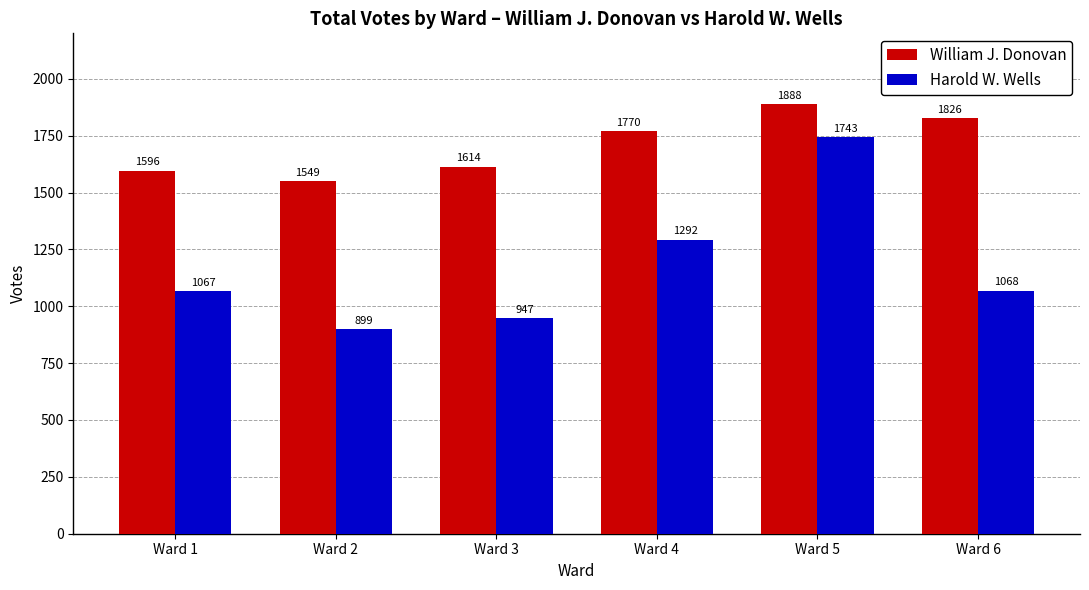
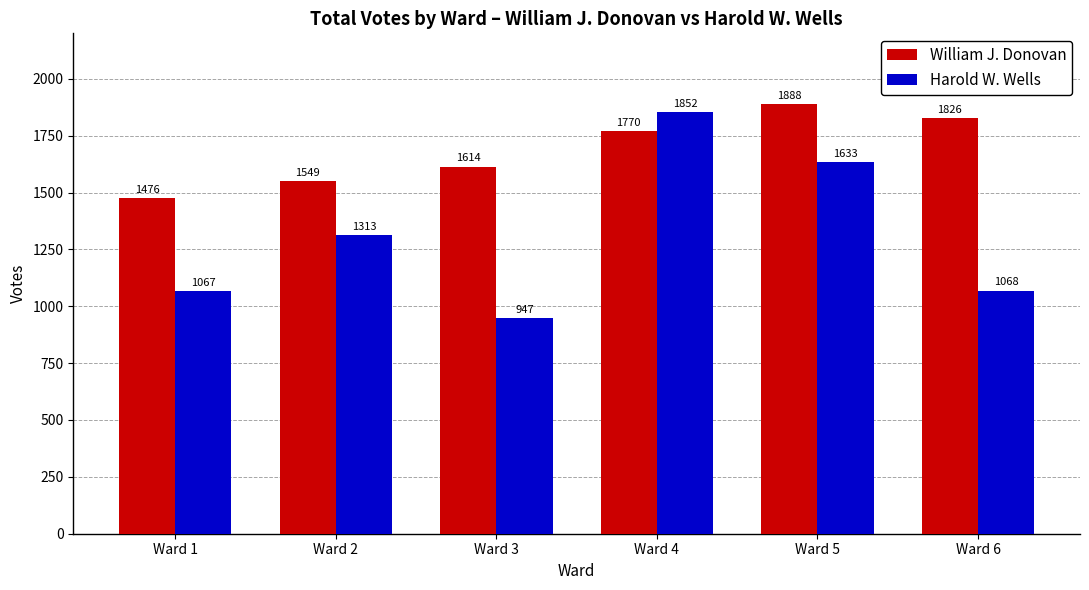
William J. Donovan, Ward 1: 1596 -> 1476
Harold W. Wells, Ward 2: 899 -> 1313
Harold W. Wells, Ward 4: 1292 -> 1852
Harold W. Wells, Ward 5: 1743 -> 1633
